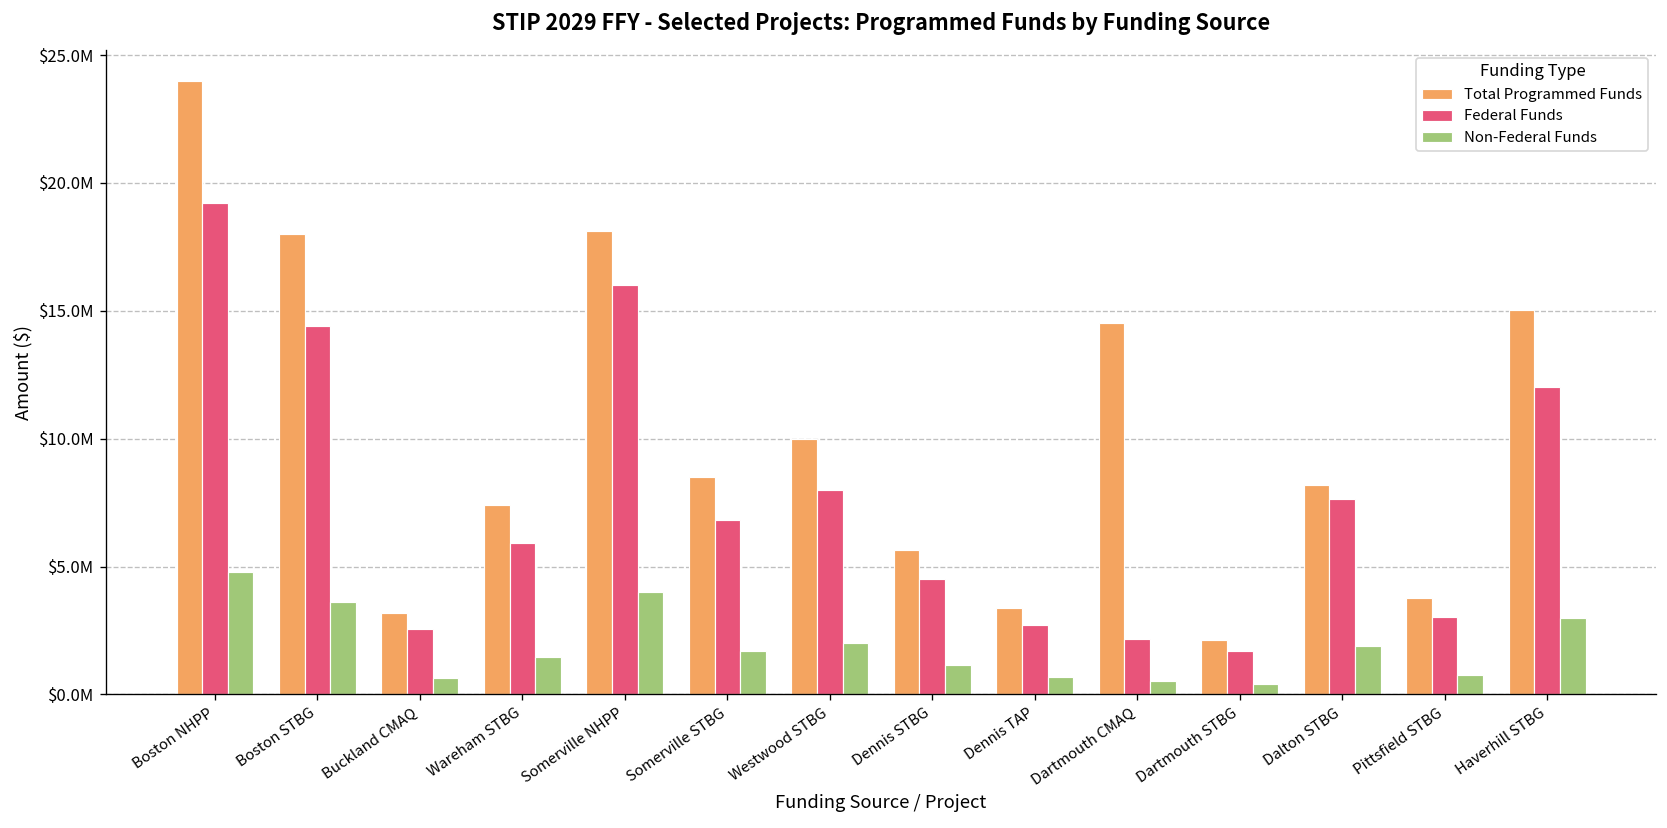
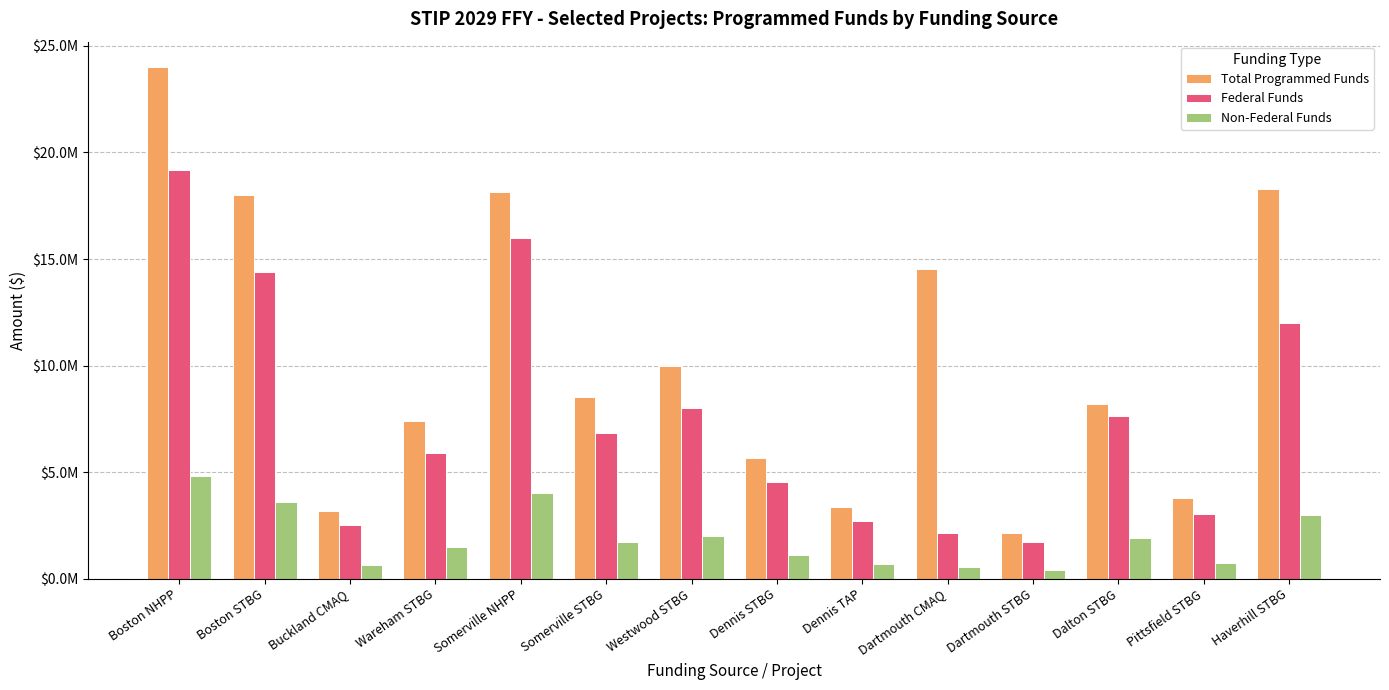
Total Programmed Funds, Haverhill STBG: $15000000 -> $18300000
